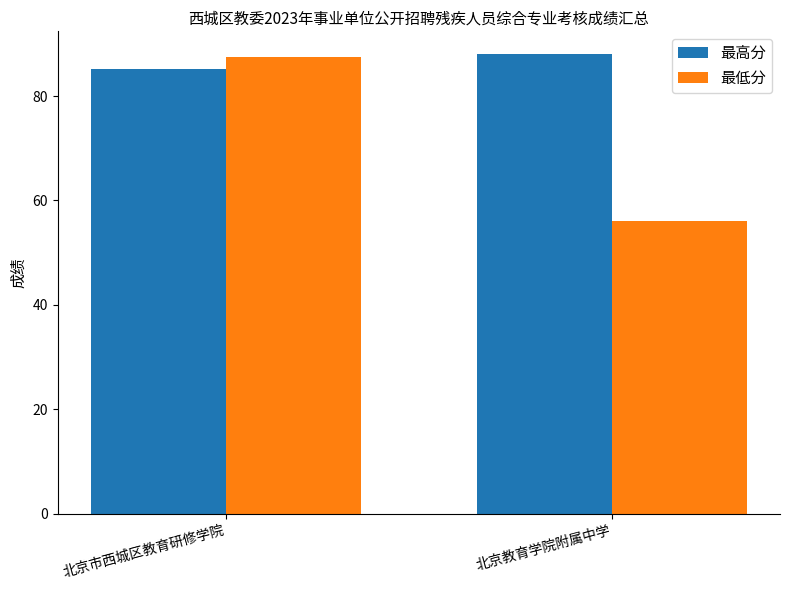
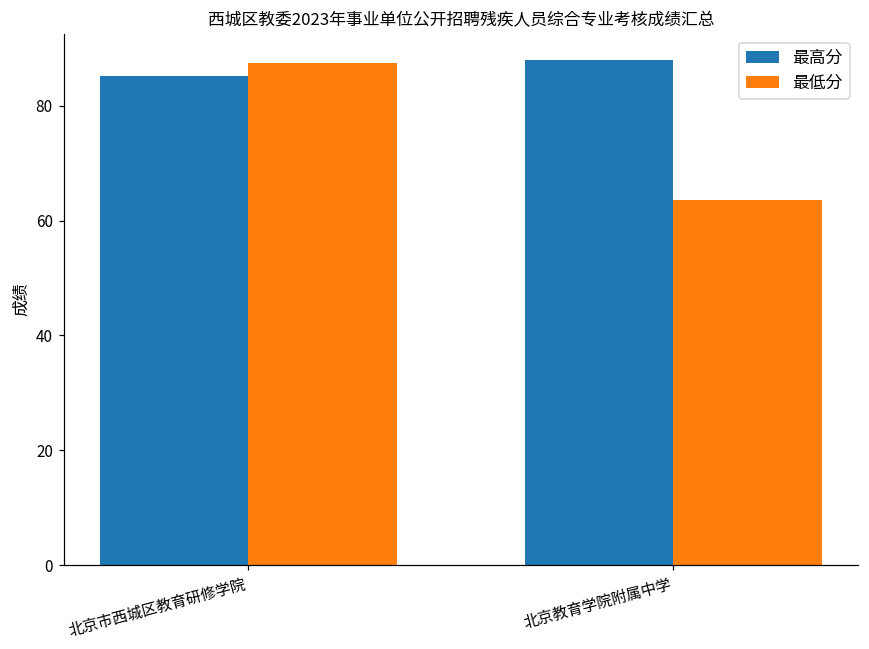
最低分, 北京教育学院附属中学: 56 -> 64
